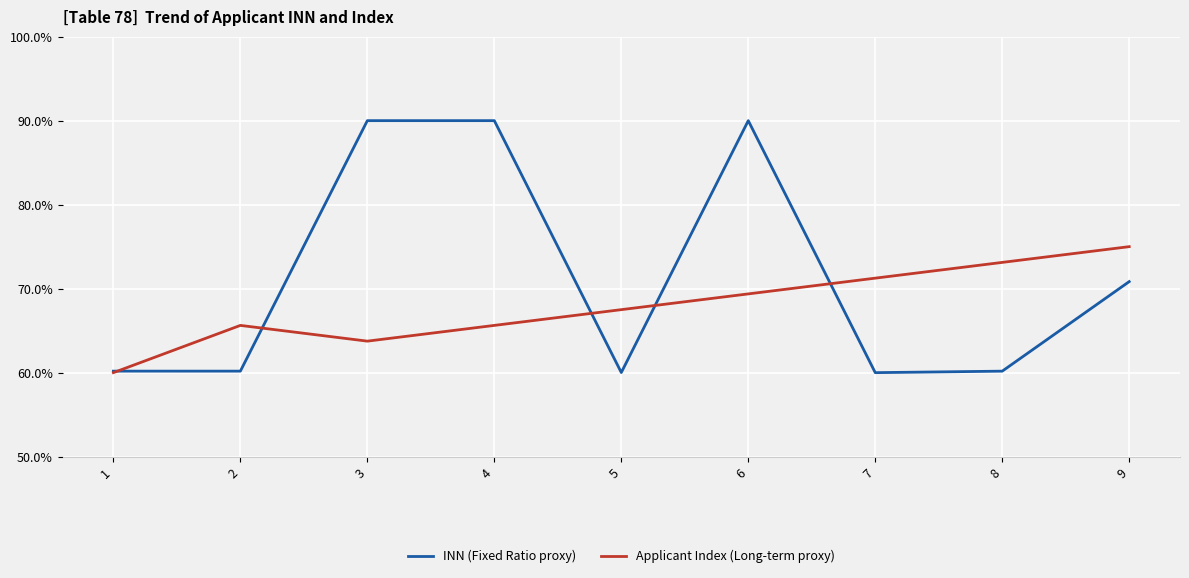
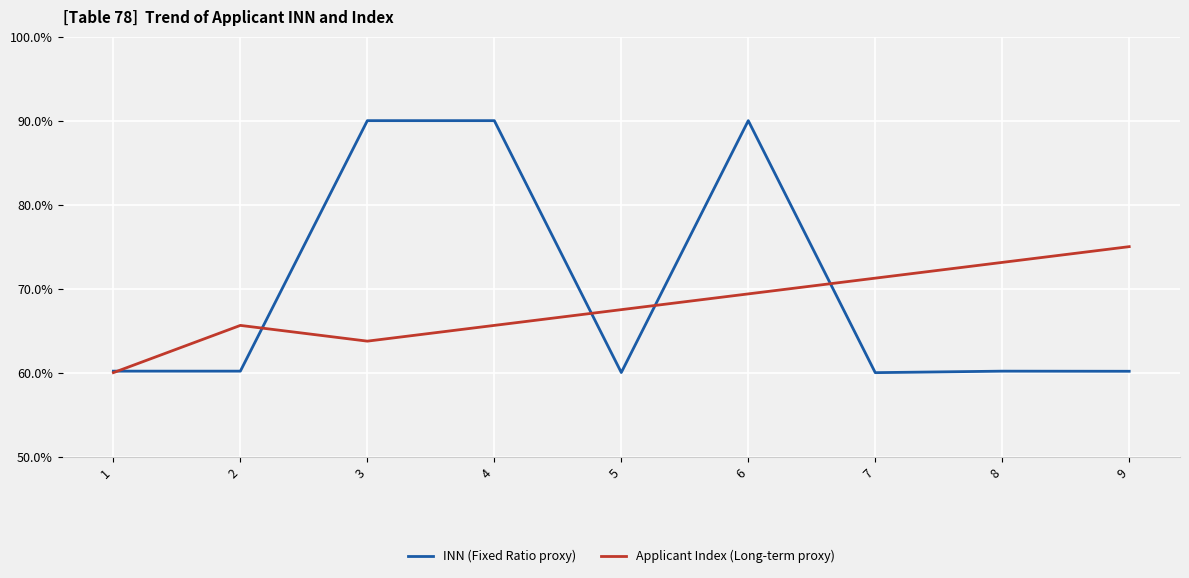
INN (Fixed Ratio proxy), 9: 71% -> 60%
